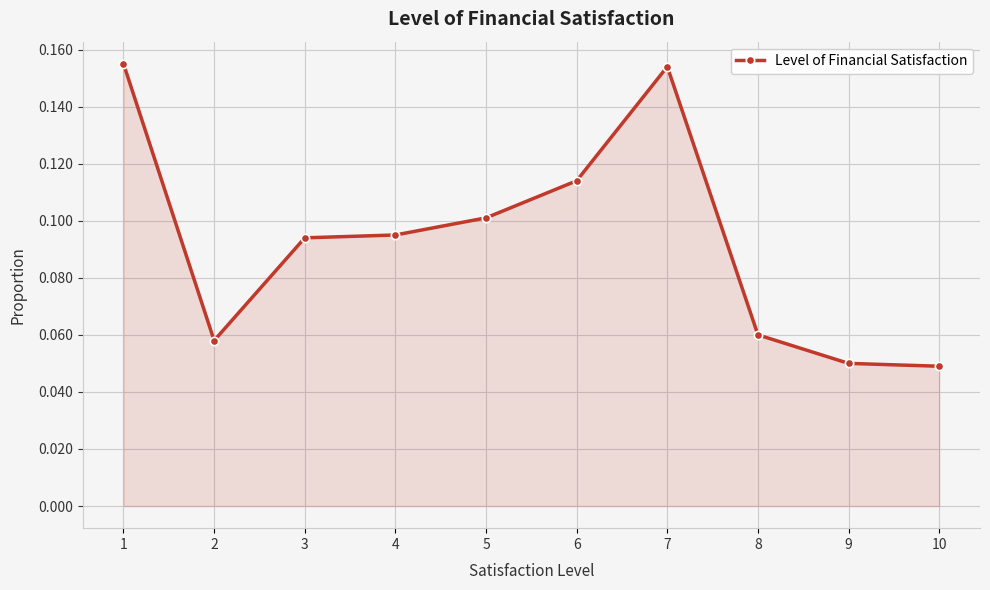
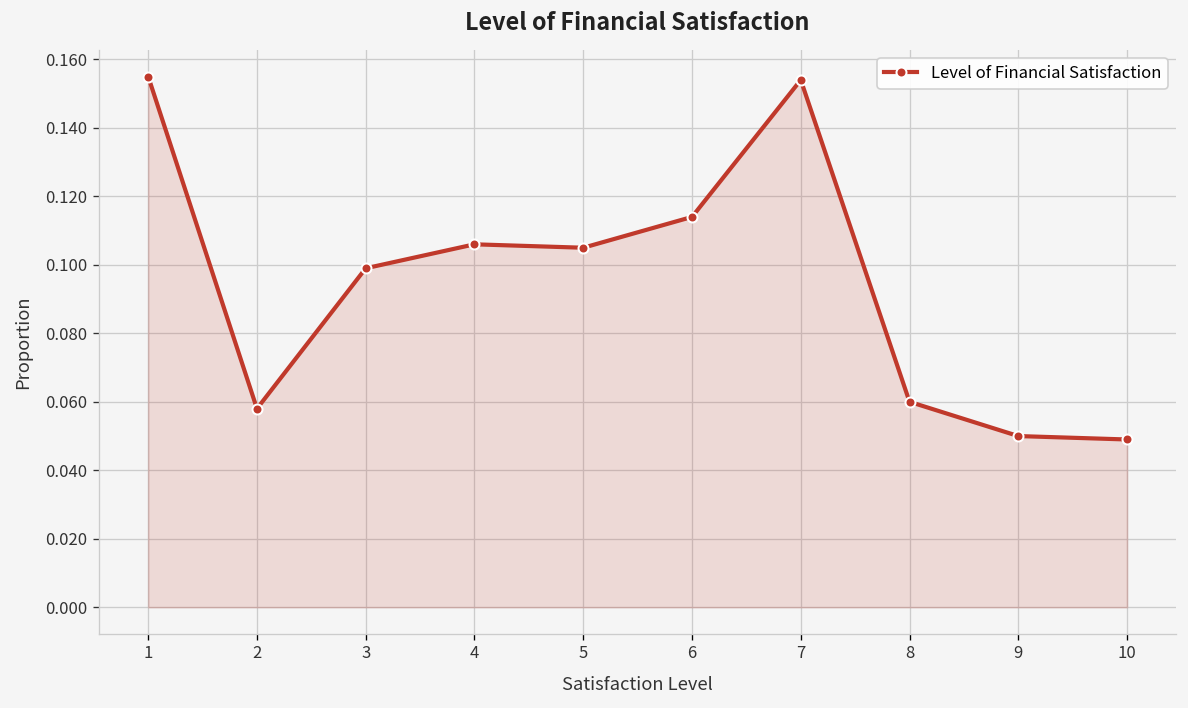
3: 0.094 -> 0.099
4: 0.095 -> 0.106
5: 0.101 -> 0.105
